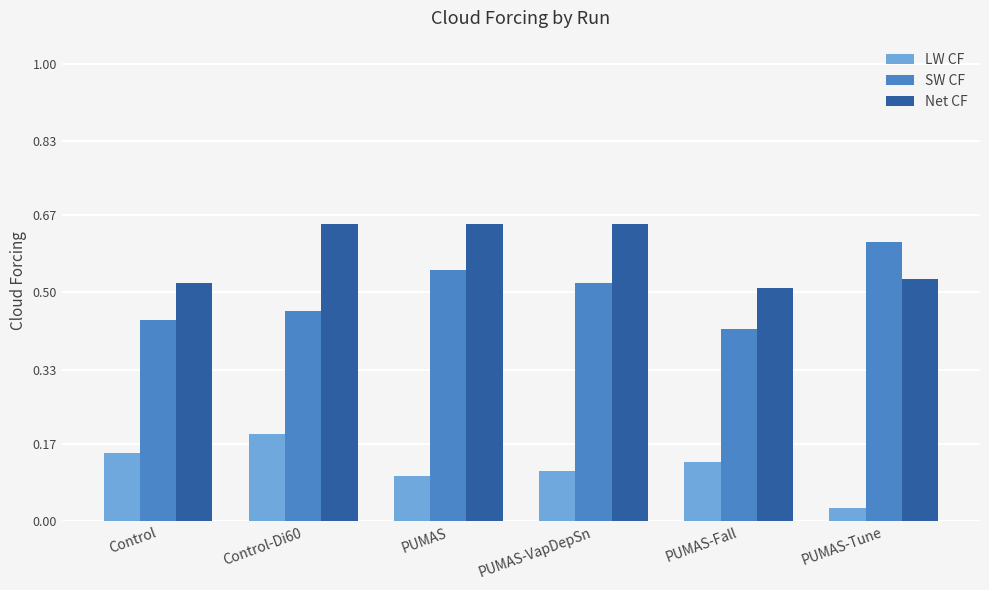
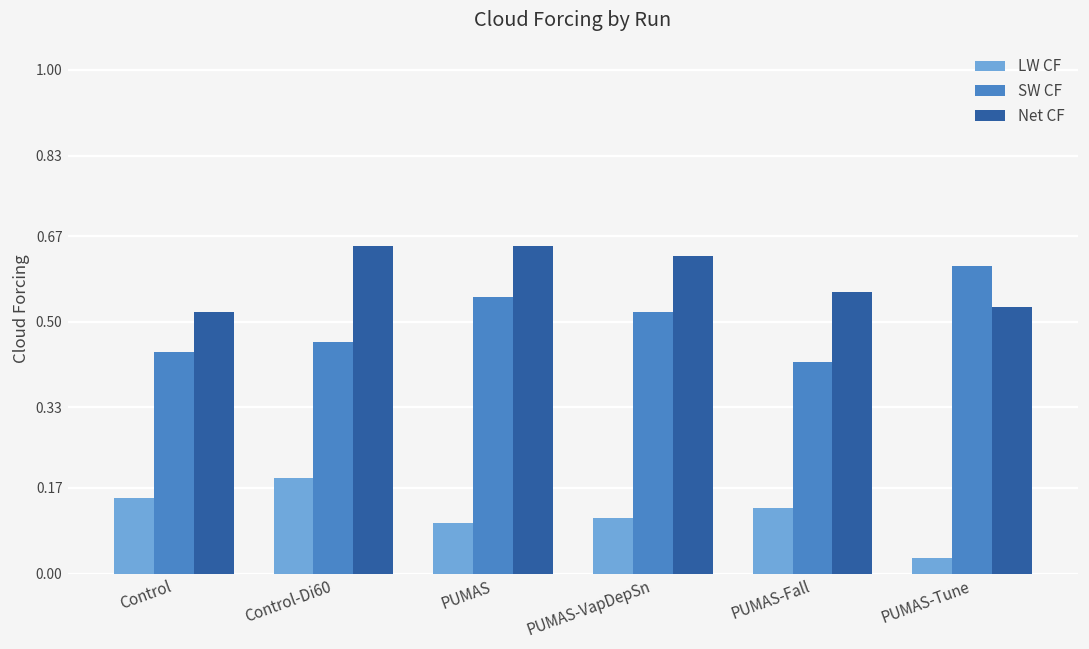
Net CF, PUMAS-VapDepSn: 0.65 -> 0.63
Net CF, PUMAS-Fall: 0.51 -> 0.56
